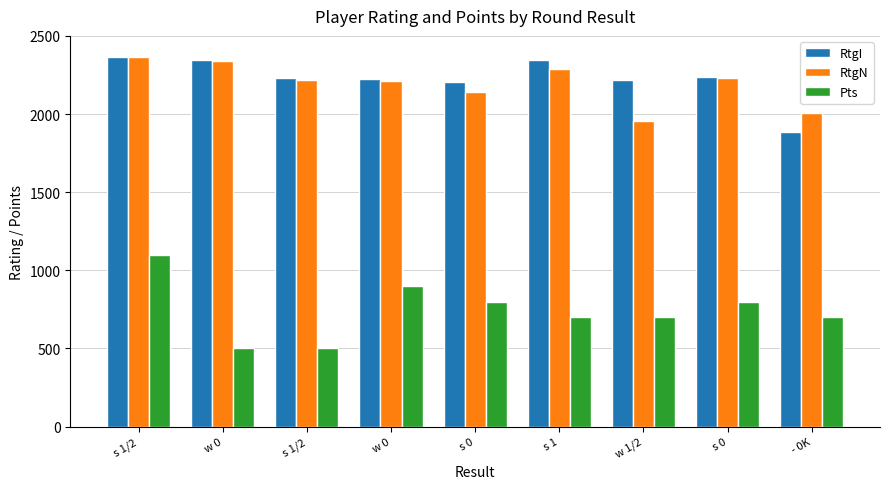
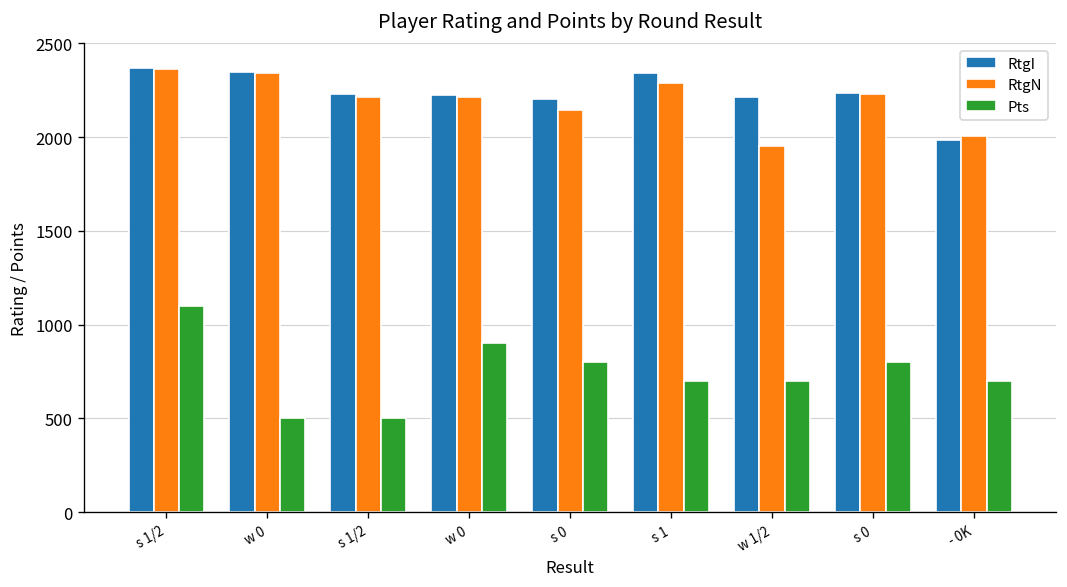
RtgI, - 0K: 1880 -> 1990
